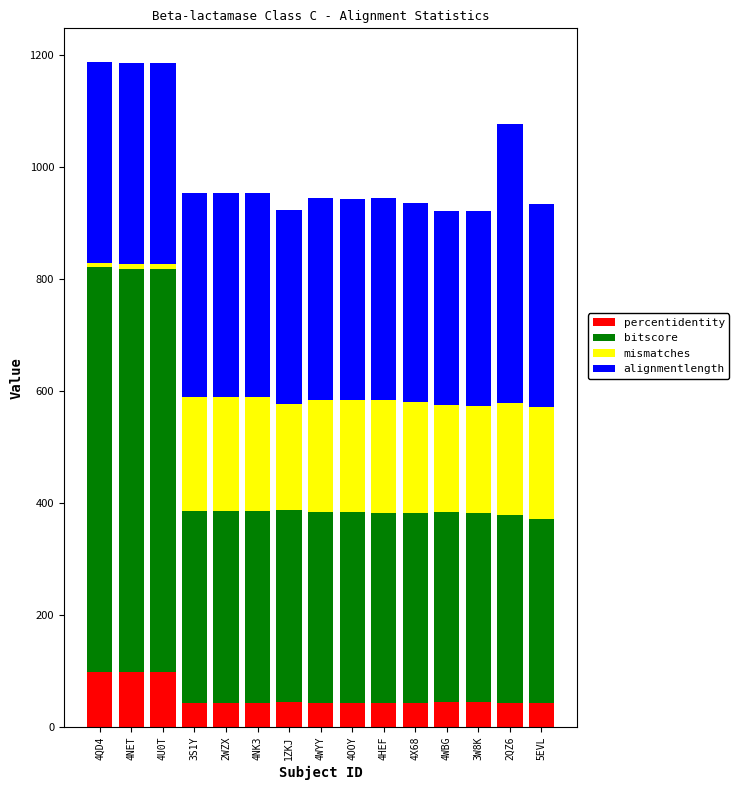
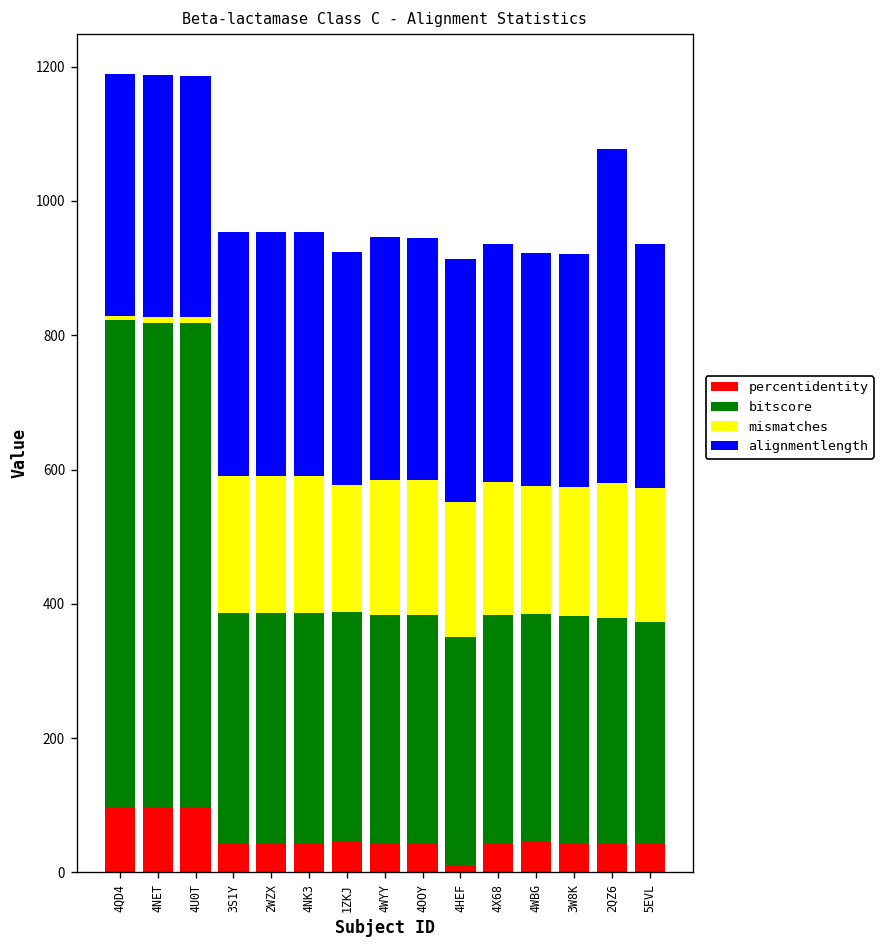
percentidentity, 4HEF: 40 -> 10
